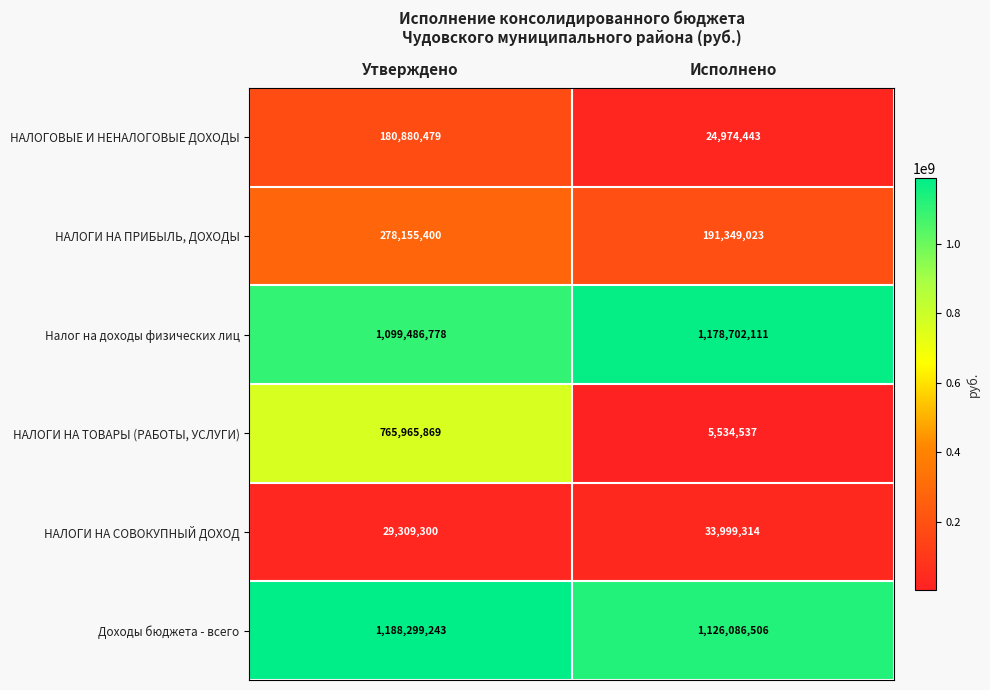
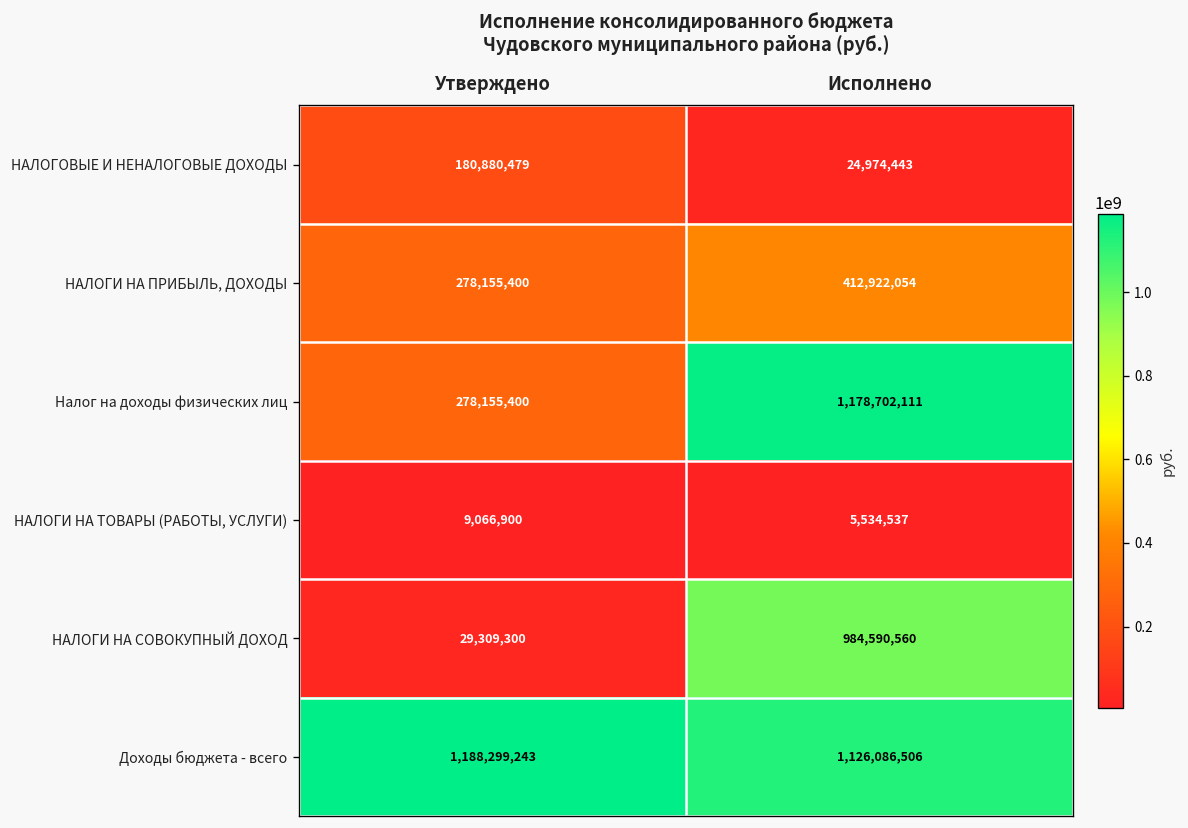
НАЛОГИ НА ПРИБЫЛЬ, ДОХОДЫ, Исполнено: 191,349,023 -> 412,922,054
Налог на доходы физических лиц, Утверждено: 1,099,486,778 -> 278,155,400
НАЛОГИ НА ТОВАРЫ (РАБОТЫ, УСЛУГИ), Утверждено: 765,965,869 -> 9,066,900
НАЛОГИ НА СОВОКУПНЫЙ ДОХОД, Исполнено: 33,999,314 -> 984,590,560
